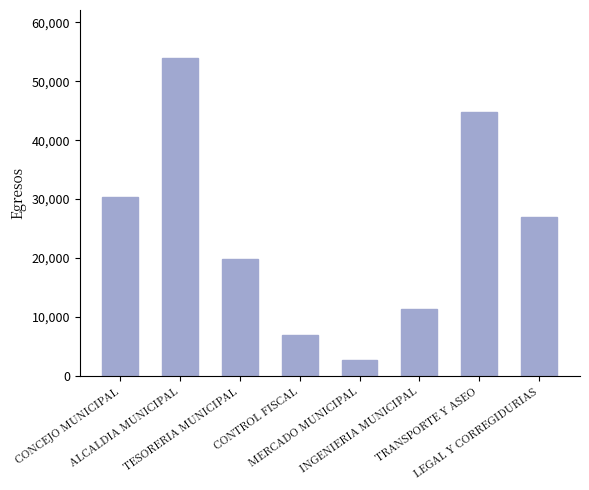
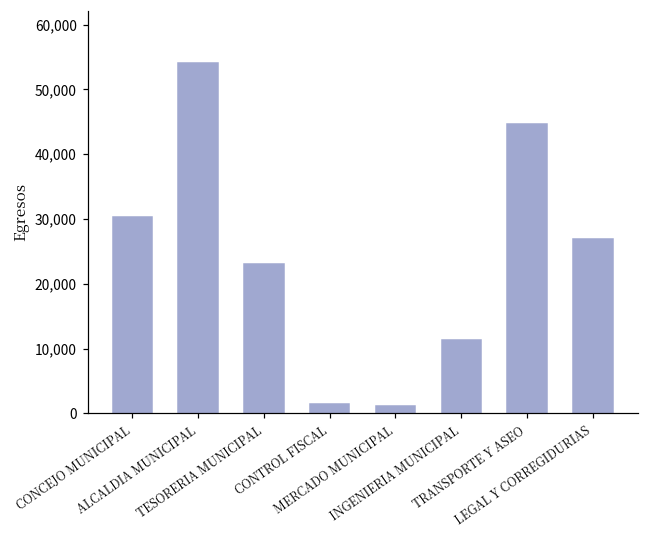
TESORERIA MUNICIPAL: 20,000 -> 23,000
CONTROL FISCAL: 7,000 -> 1,000
MERCADO MUNICIPAL: 3,000 -> 1,000
